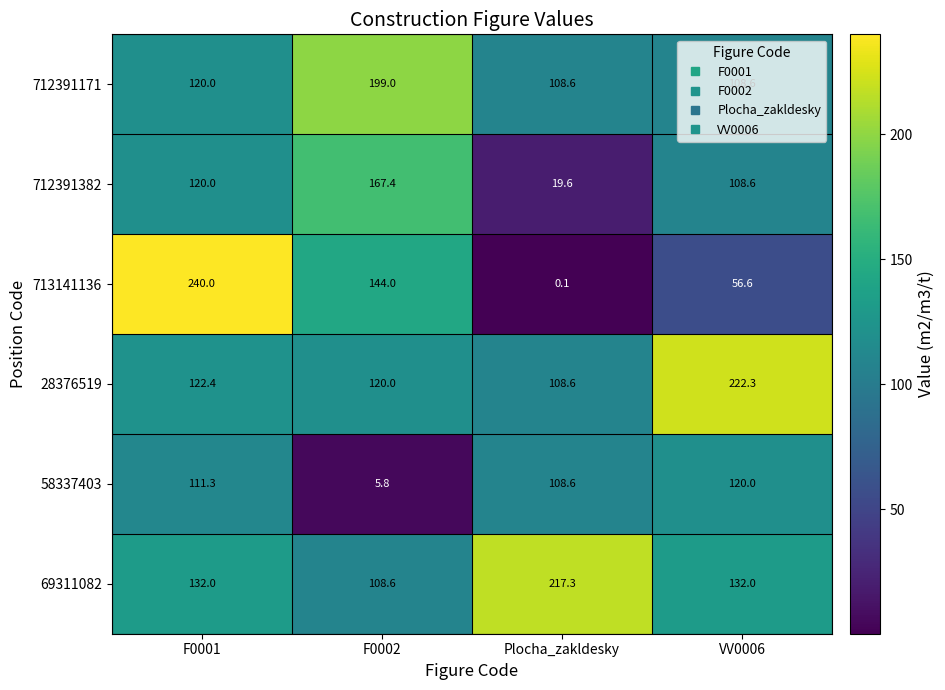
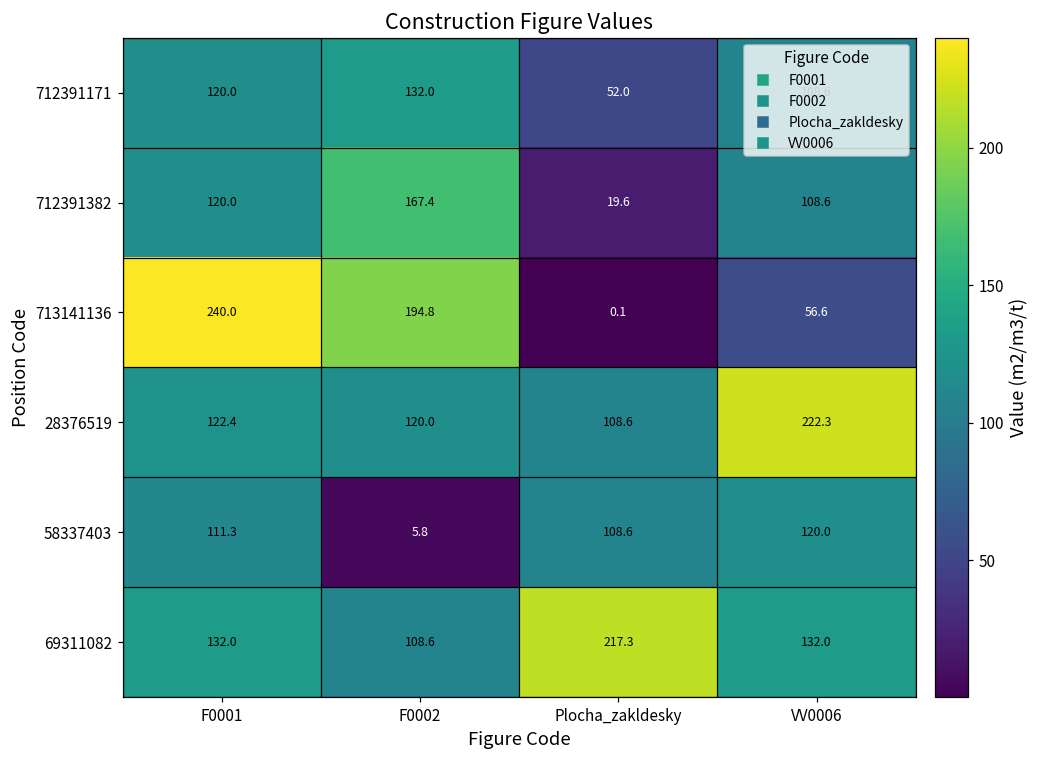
712391171, F0002: 199.0 -> 132.0
712391171, Plocha_zakldesky: 108.6 -> 52.0
713141136, F0002: 144.0 -> 194.8
